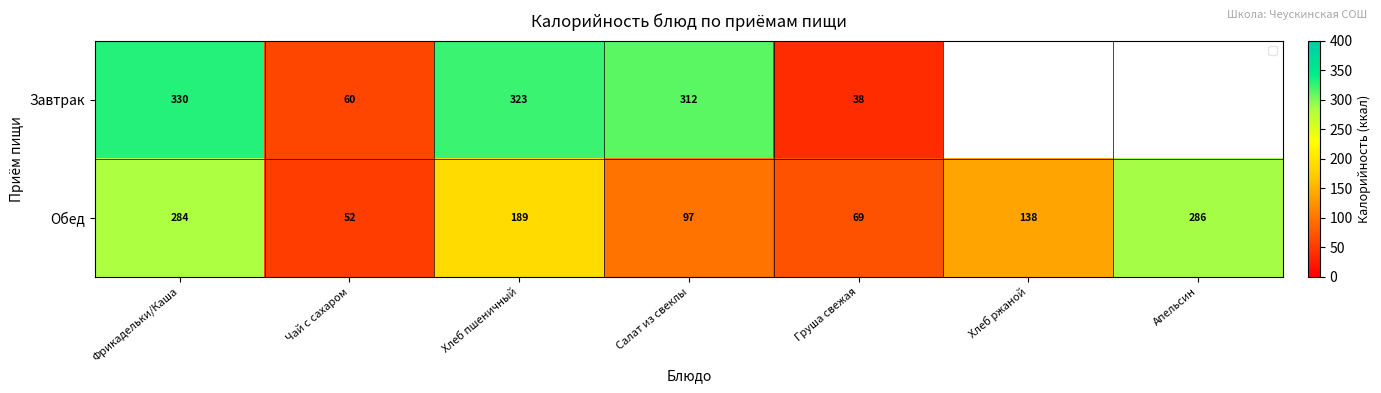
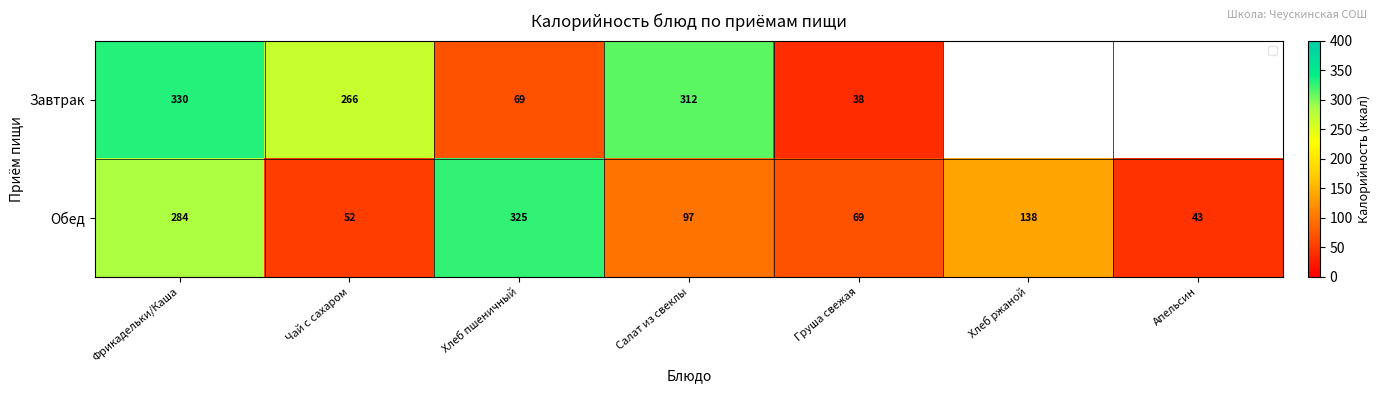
Завтрак, Чай с сахаром: 60 -> 266
Завтрак, Хлеб пшеничный: 323 -> 69
Обед, Хлеб пшеничный: 189 -> 325
Обед, Апельсин: 286 -> 43
